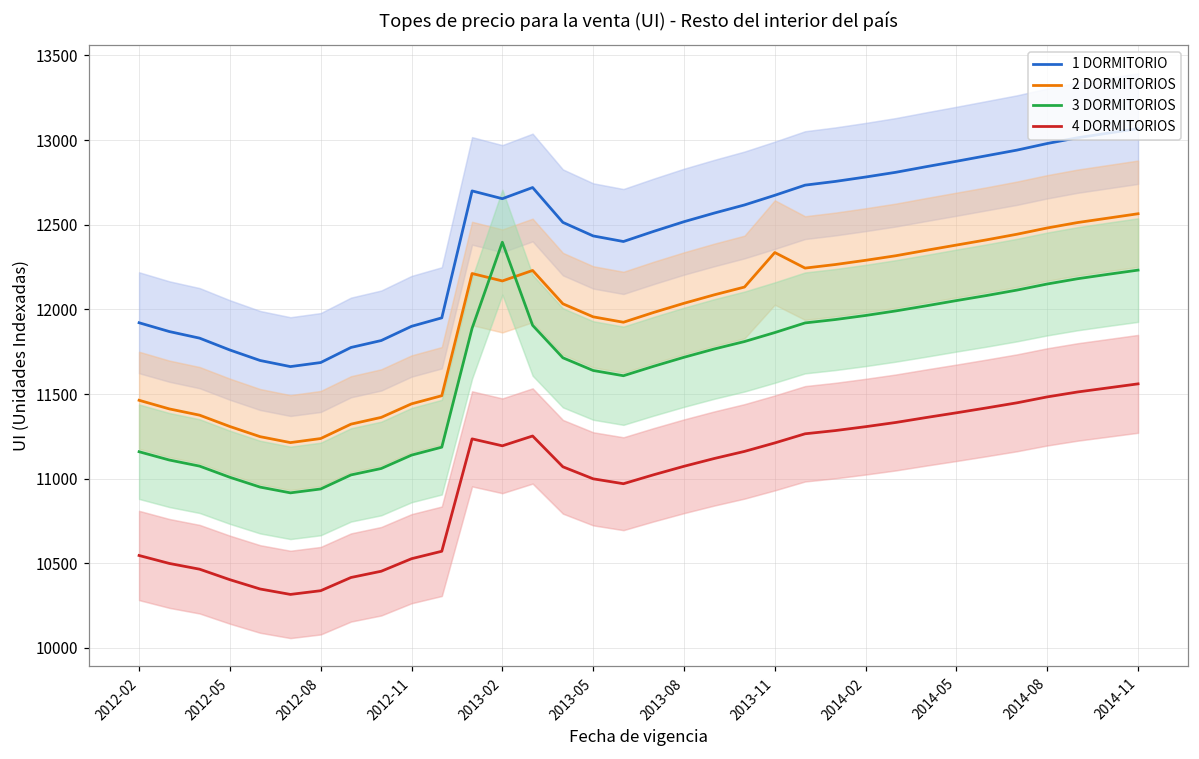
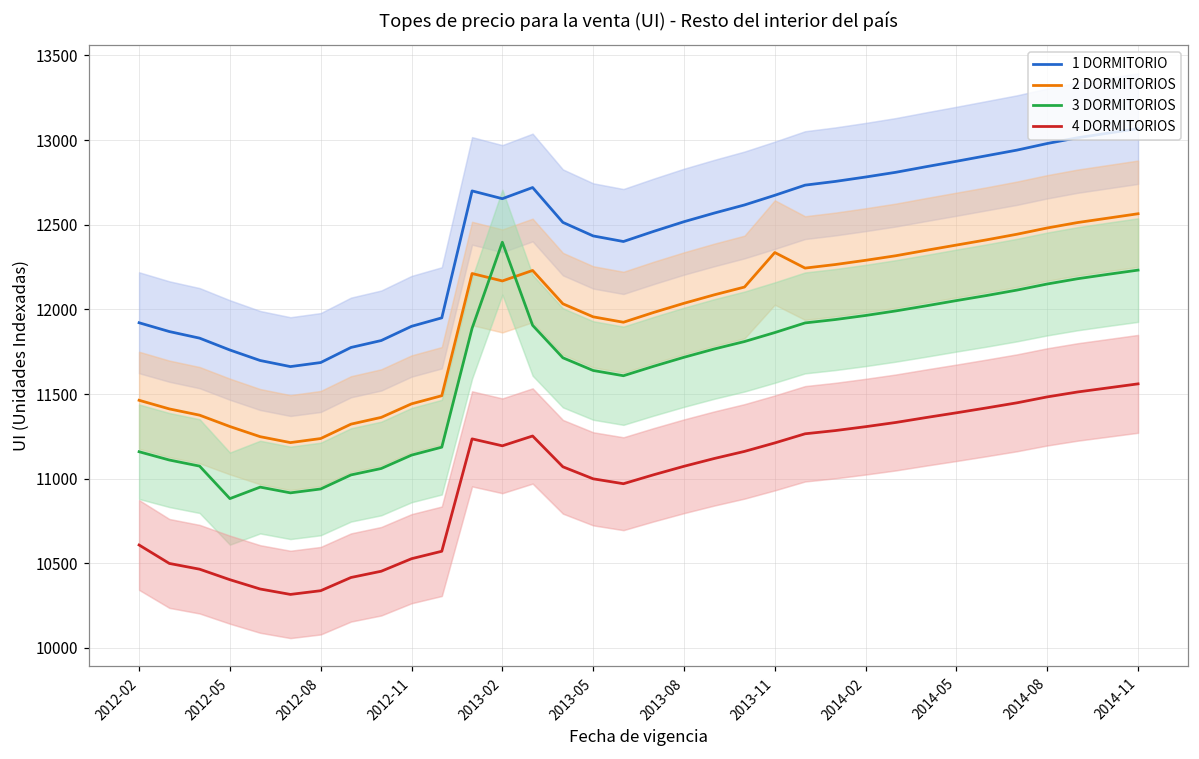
4 DORMITORIOS, 2012-02: 10550 -> 10610
3 DORMITORIOS, 2012-05: 11010 -> 10880
